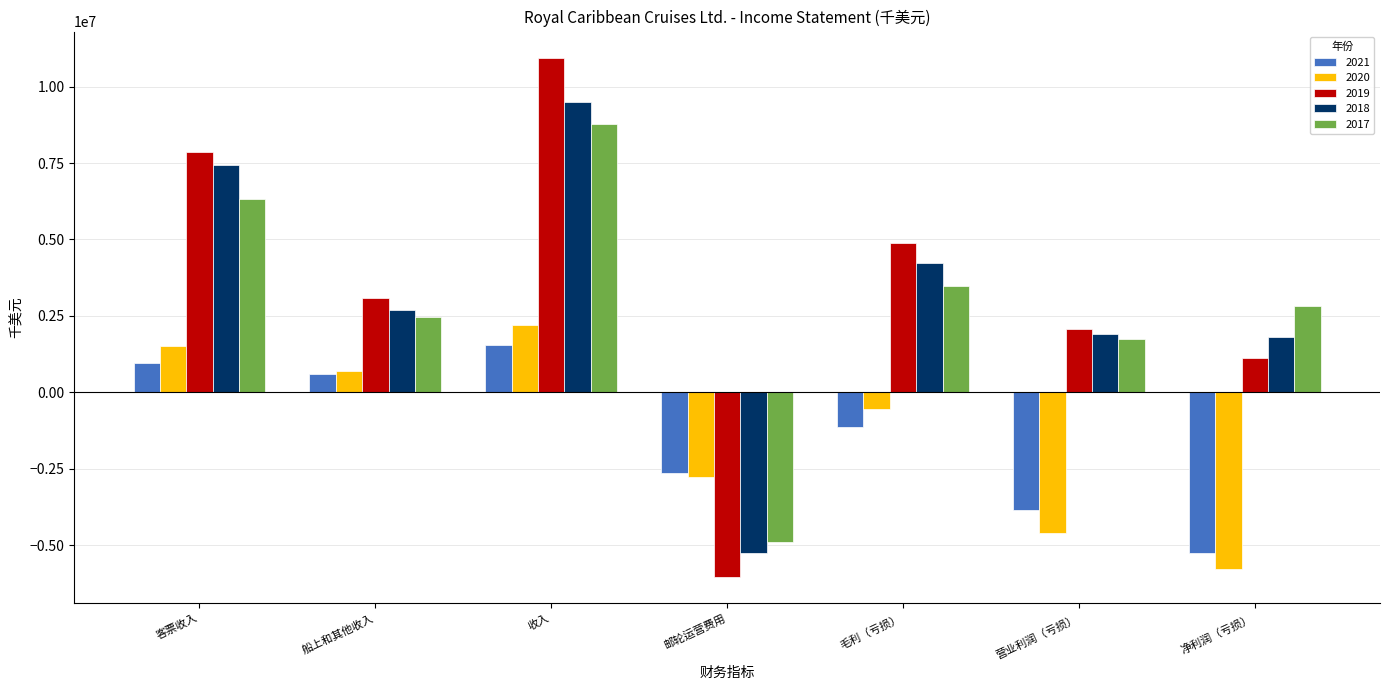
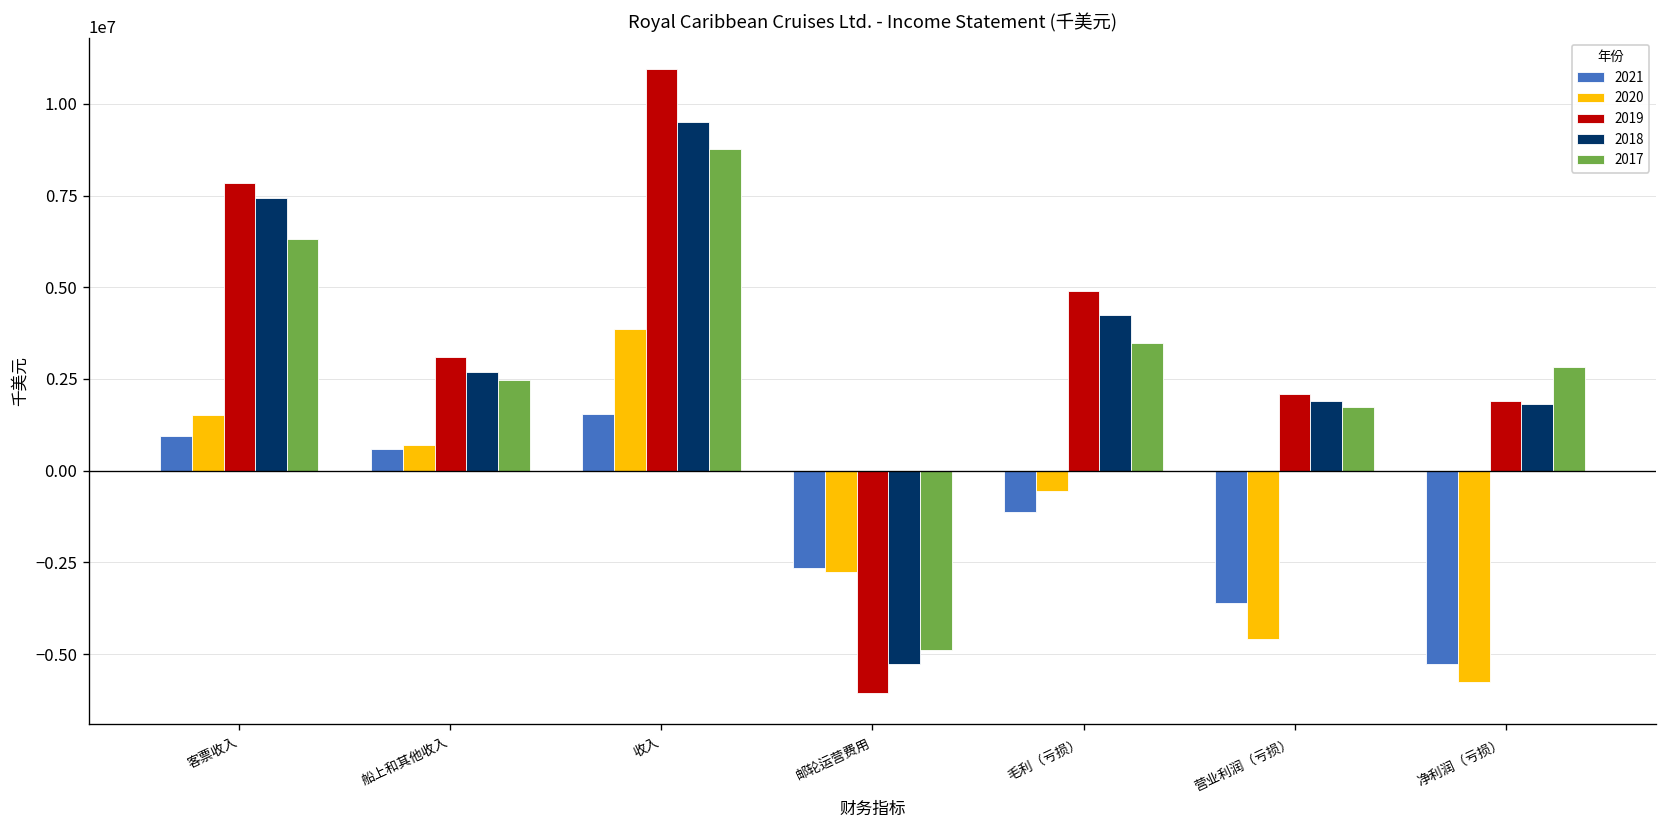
2020, 收入: 2200000 -> 3900000
2021, 营业利润（亏损）: -3900000 -> -3600000
2019, 净利润（亏损）: 1100000 -> 1900000
